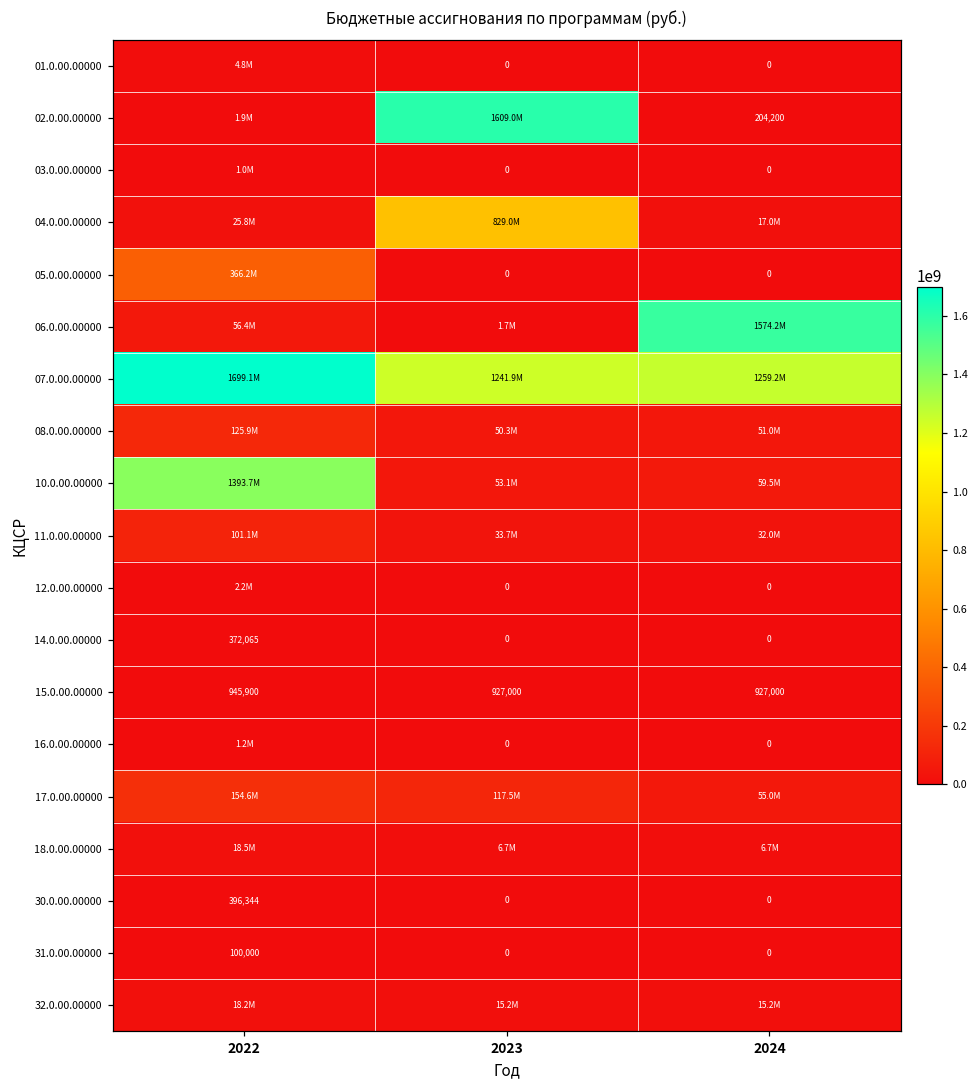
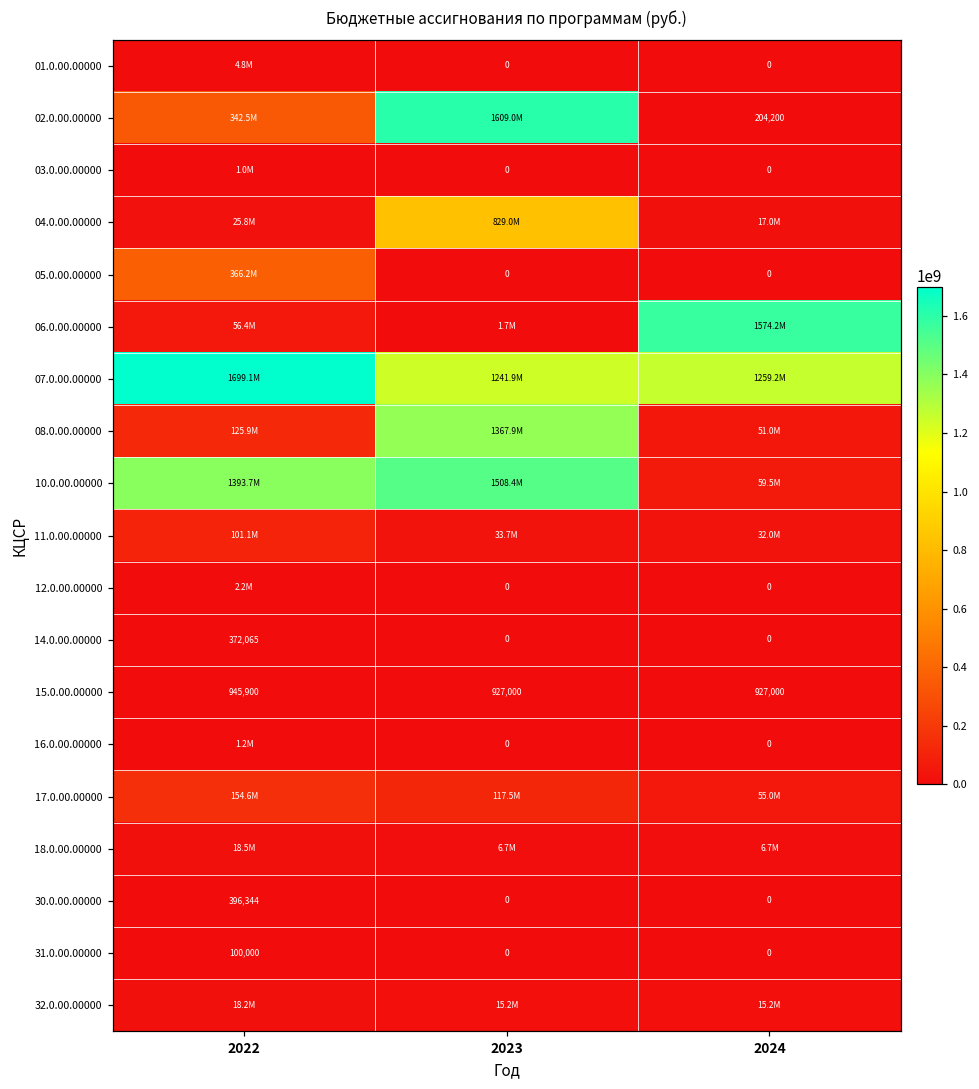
02.0.00.00000, 2022: 1.9M -> 342.5M
08.0.00.00000, 2023: 50.3M -> 1367.9M
10.0.00.00000, 2023: 53.1M -> 1508.4M
